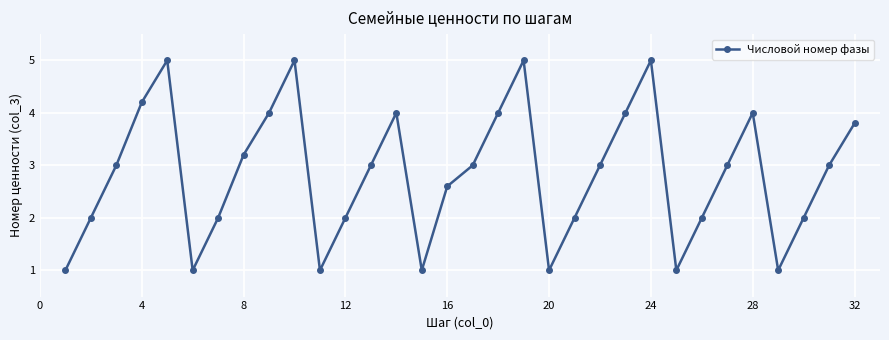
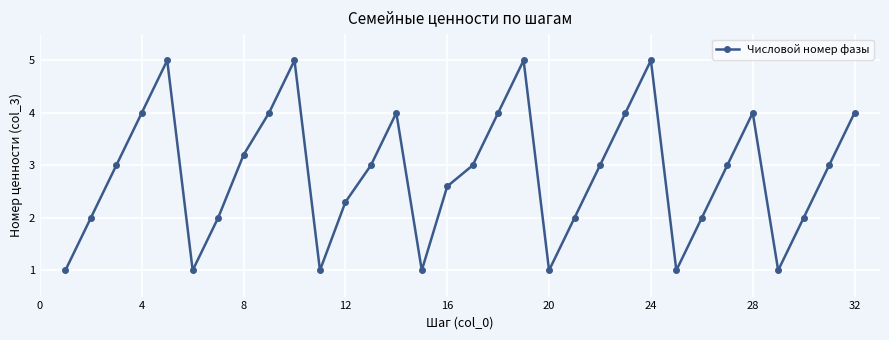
4: 4.2 -> 4.0
12: 2.0 -> 2.3
32: 3.8 -> 4.0
